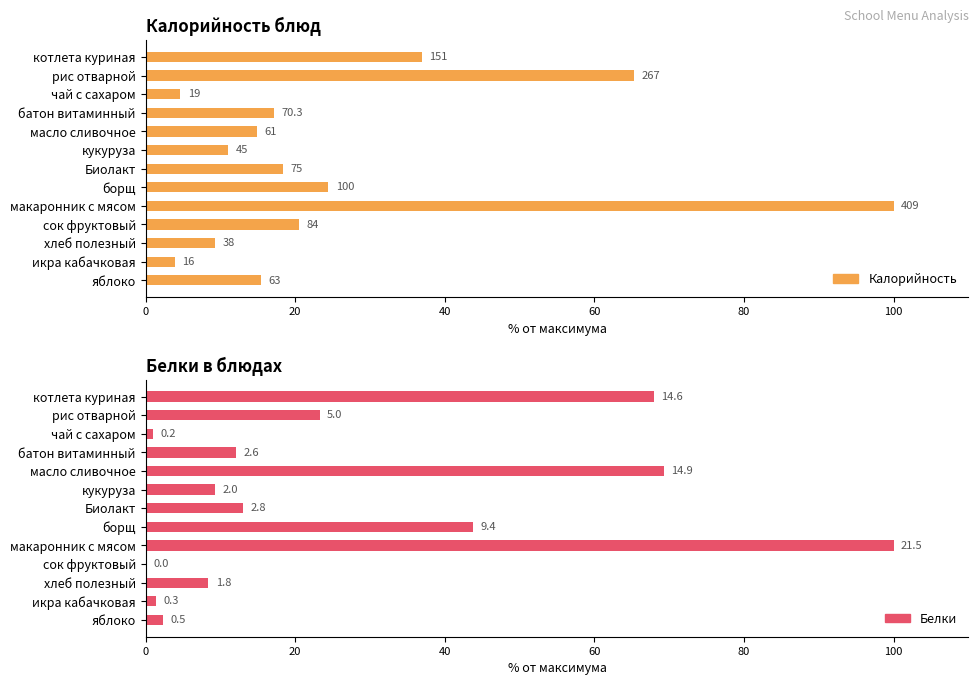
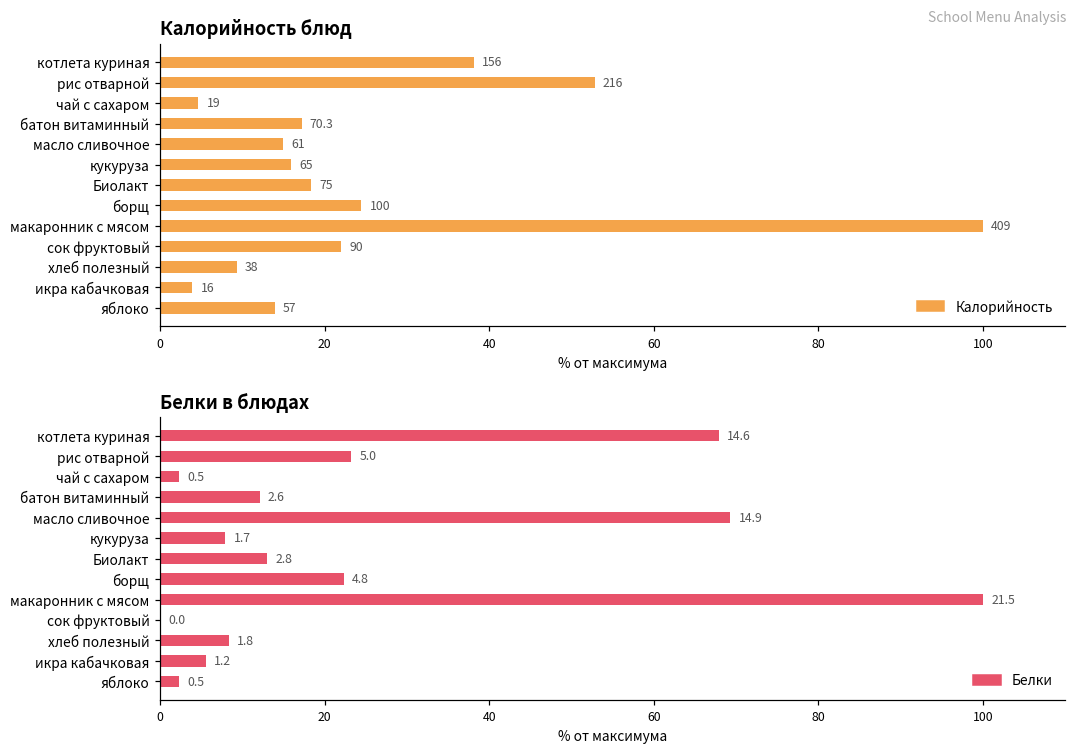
Калорийность блюд, котлета куриная: 151 -> 156
Калорийность блюд, рис отварной: 267 -> 216
Калорийность блюд, кукуруза: 45 -> 65
Калорийность блюд, сок фруктовый: 84 -> 90
Калорийность блюд, яблоко: 63 -> 57
Белки в блюдах, чай с сахаром: 0.2 -> 0.5
Белки в блюдах, кукуруза: 2.0 -> 1.7
Белки в блюдах, борщ: 9.4 -> 4.8
Белки в блюдах, икра кабачковая: 0.3 -> 1.2
